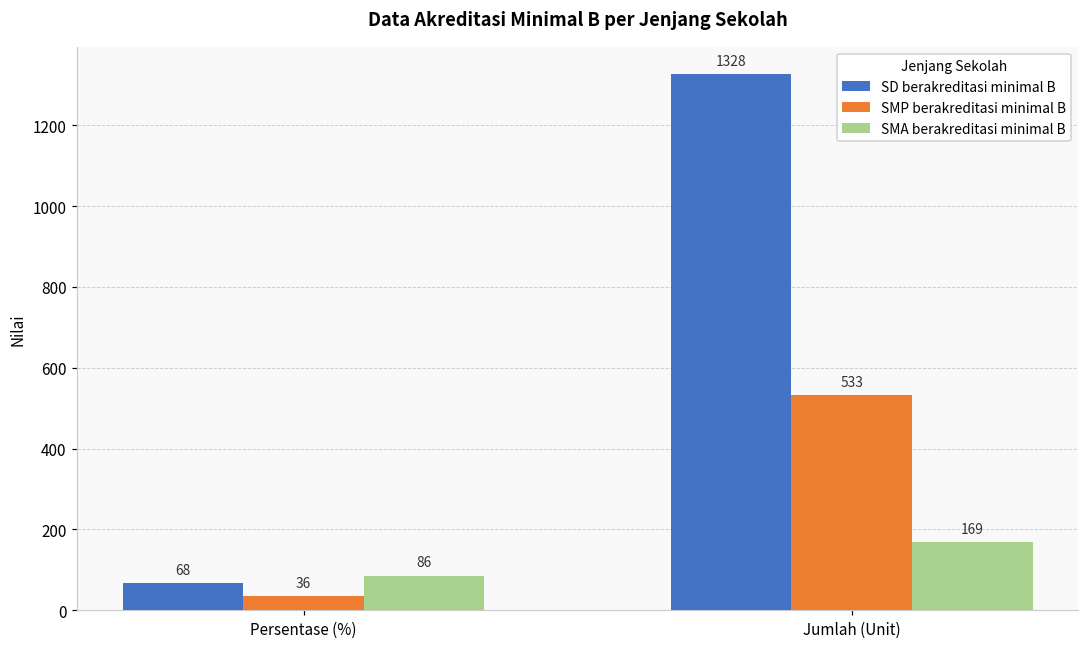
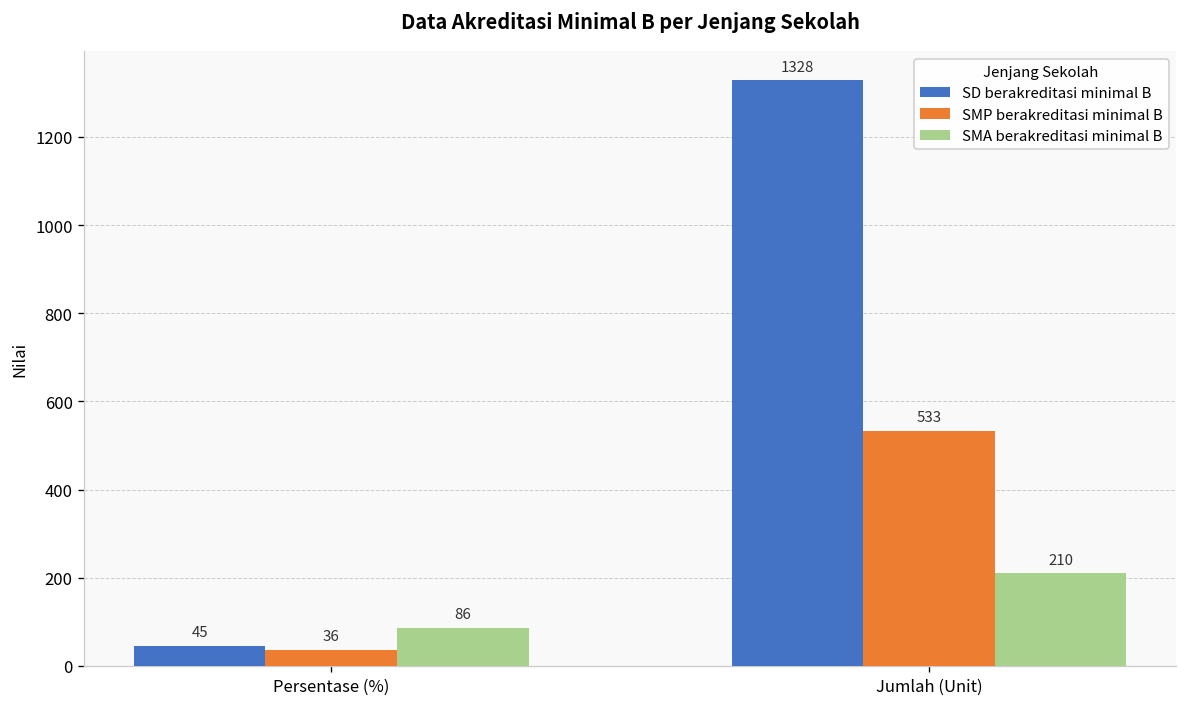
SD berakreditasi minimal B, Persentase (%): 68 -> 45
SMA berakreditasi minimal B, Jumlah (Unit): 169 -> 210
